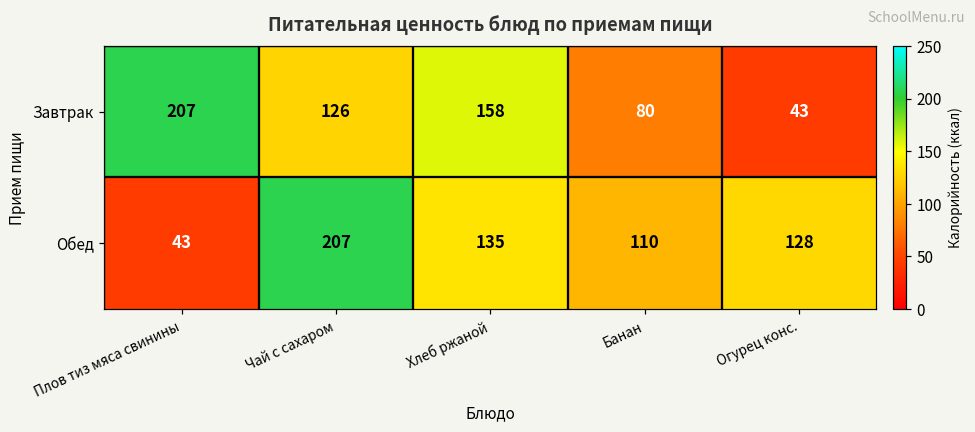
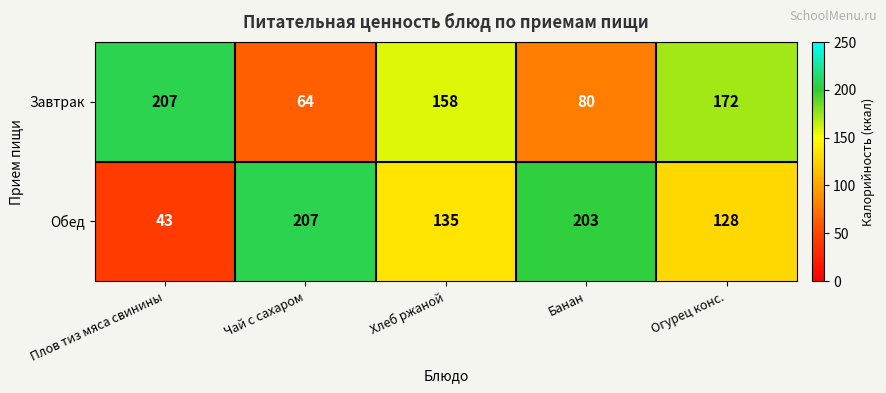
Завтрак, Чай с сахаром: 126 -> 64
Завтрак, Огурец конс.: 43 -> 172
Обед, Банан: 110 -> 203
